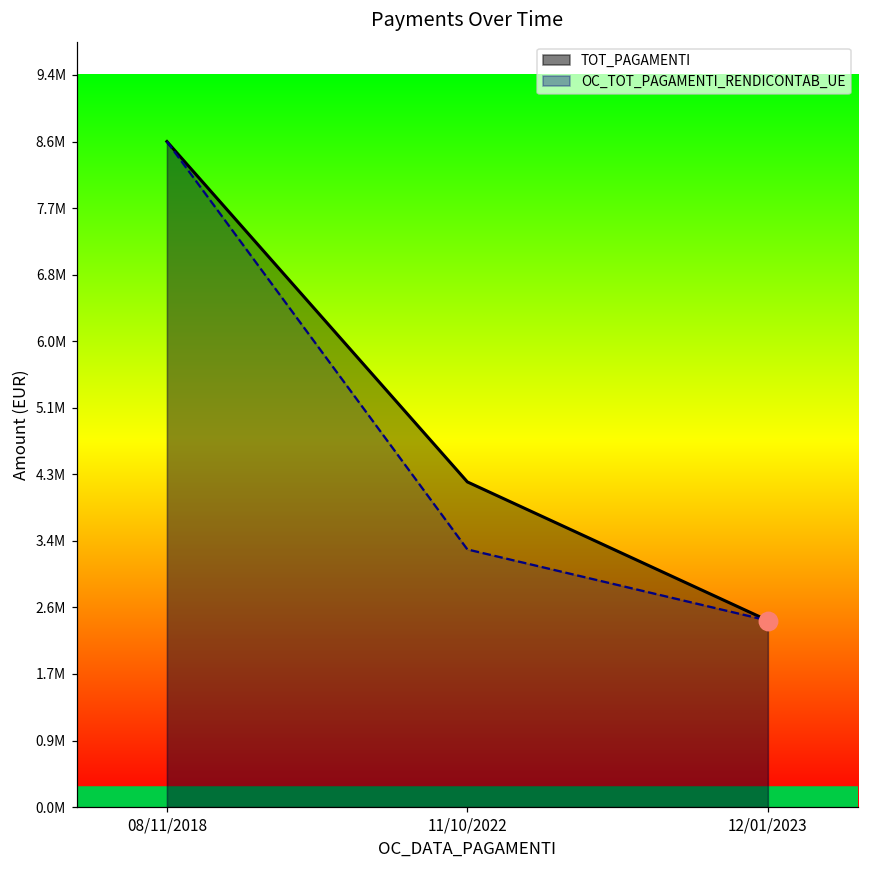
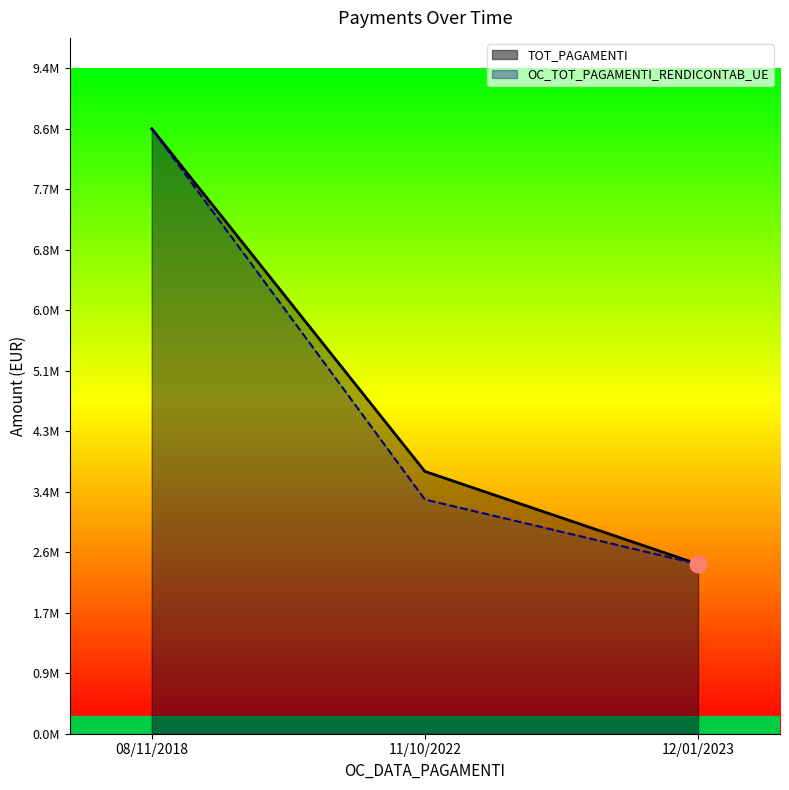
TOT_PAGAMENTI, 11/10/2022: 4200000 -> 3700000
